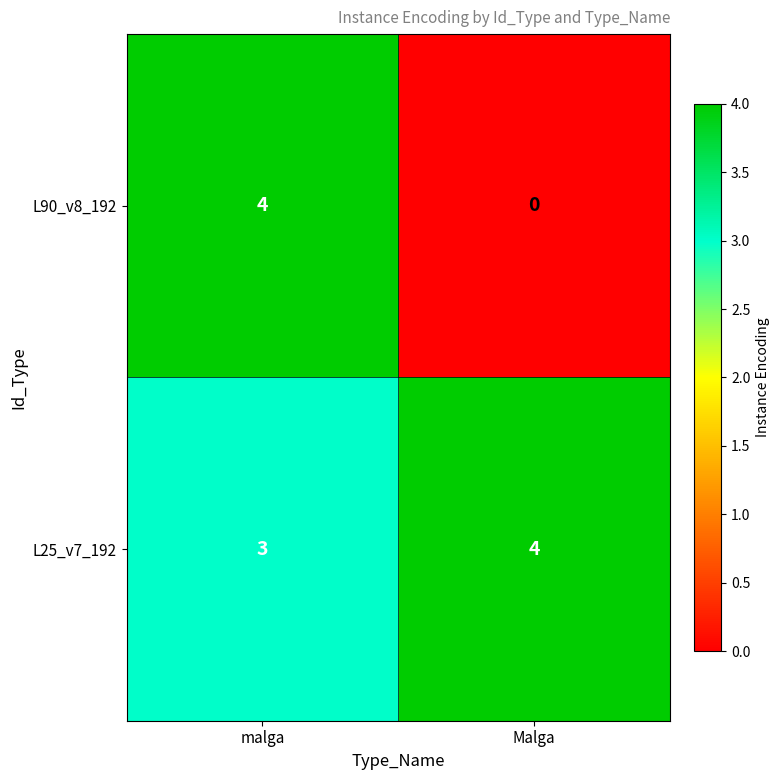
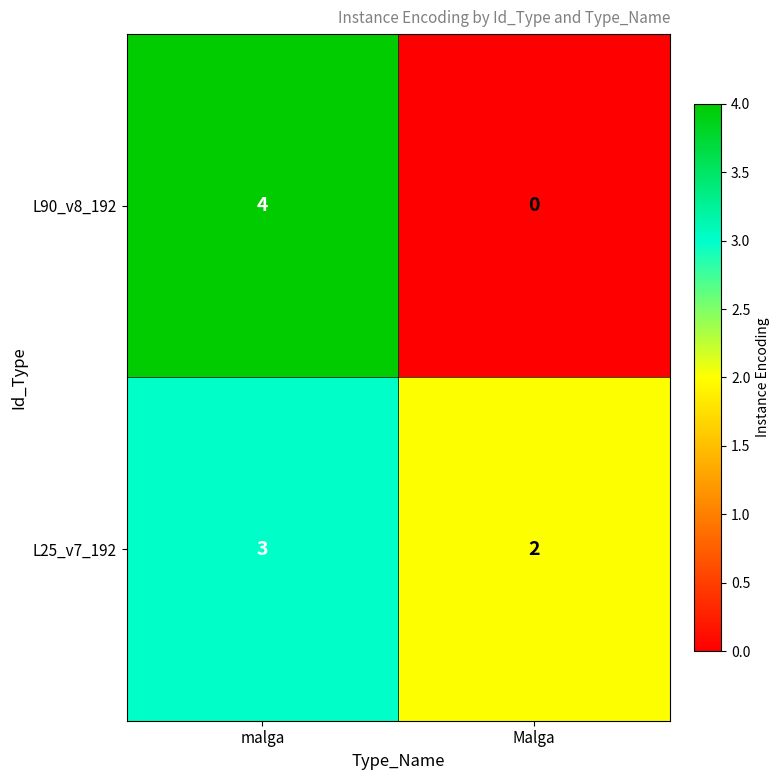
L25_v7_192, Malga: 4 -> 2
